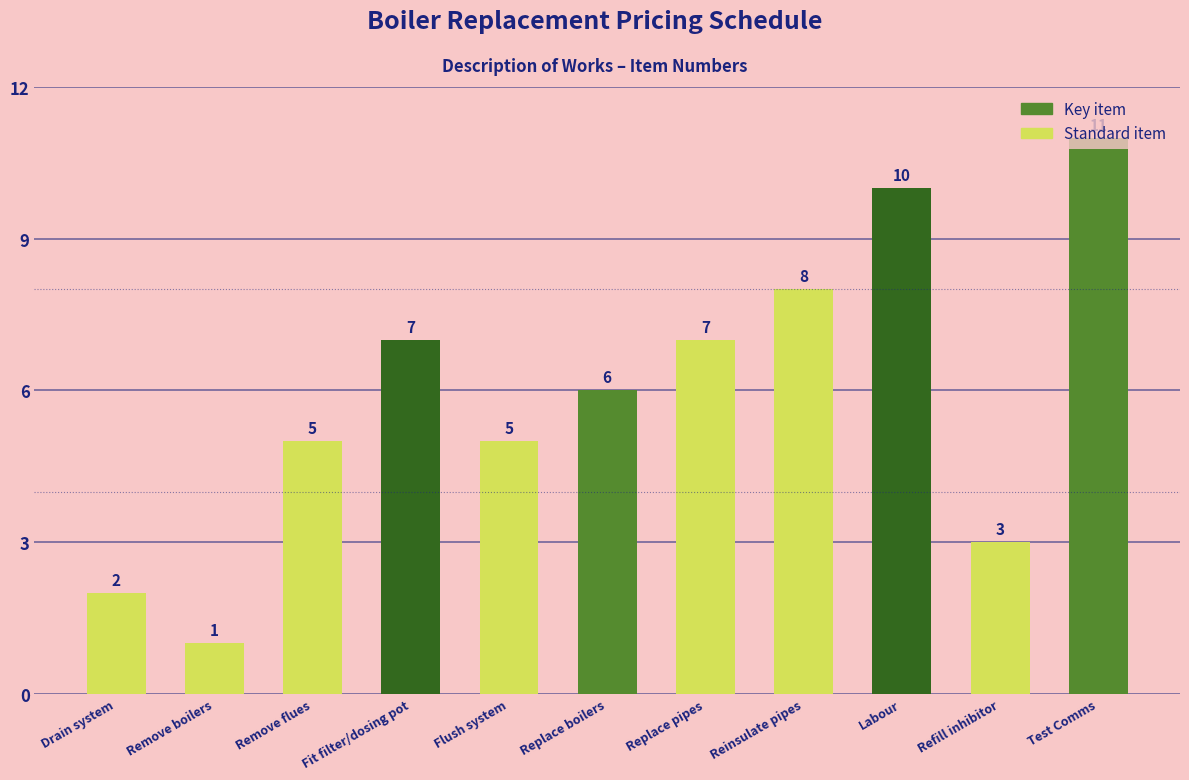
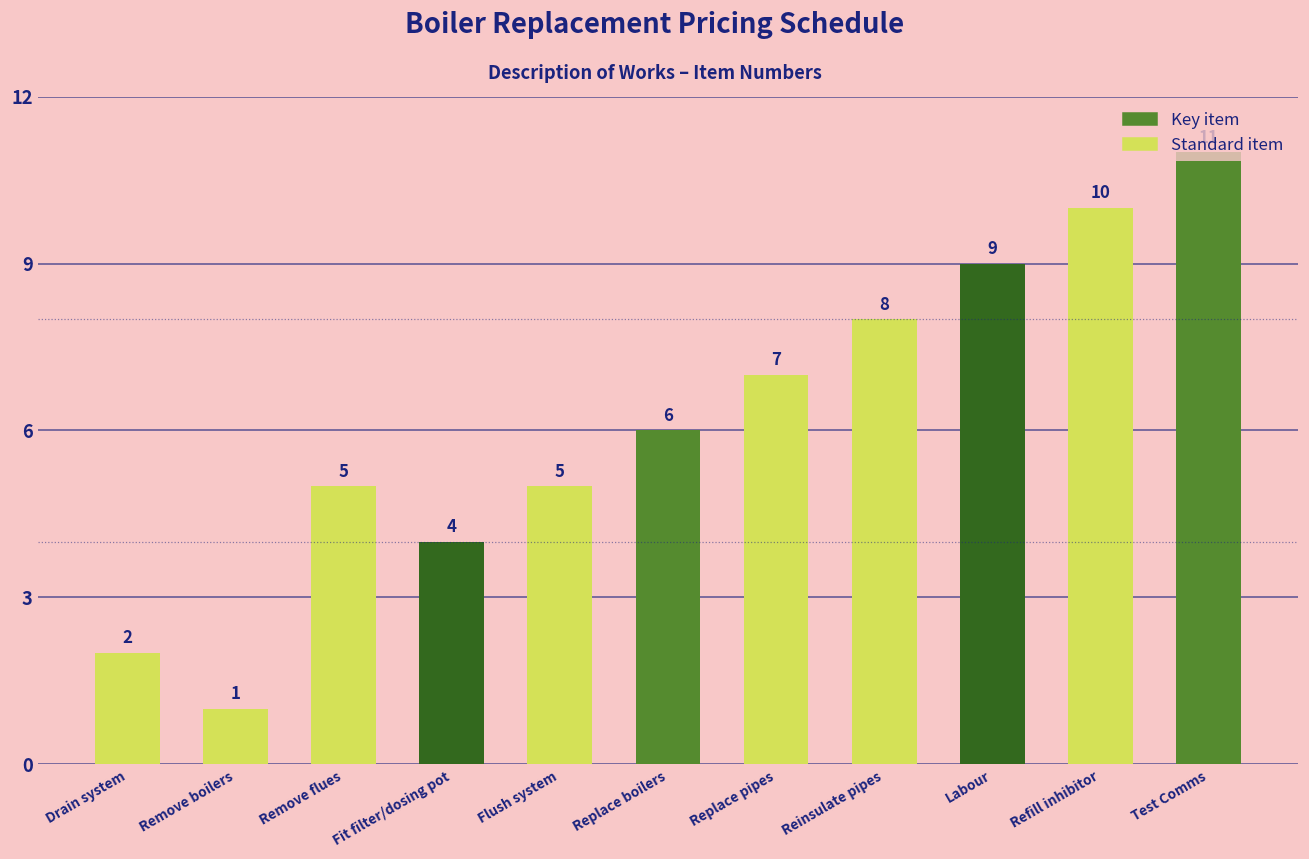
Fit filter/dosing pot: 7 -> 4
Labour: 10 -> 9
Refill inhibitor: 3 -> 10
